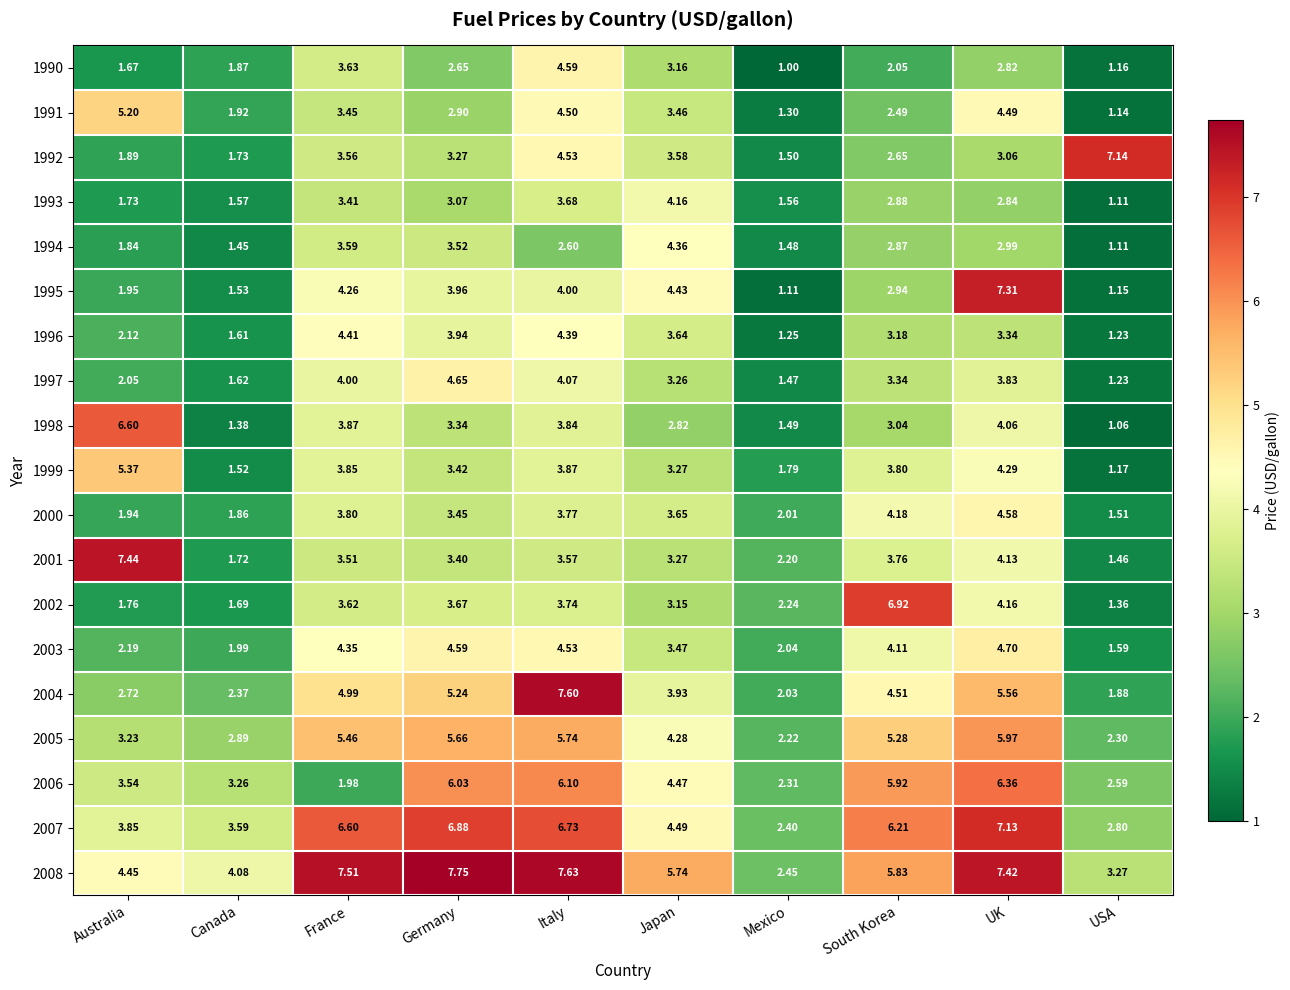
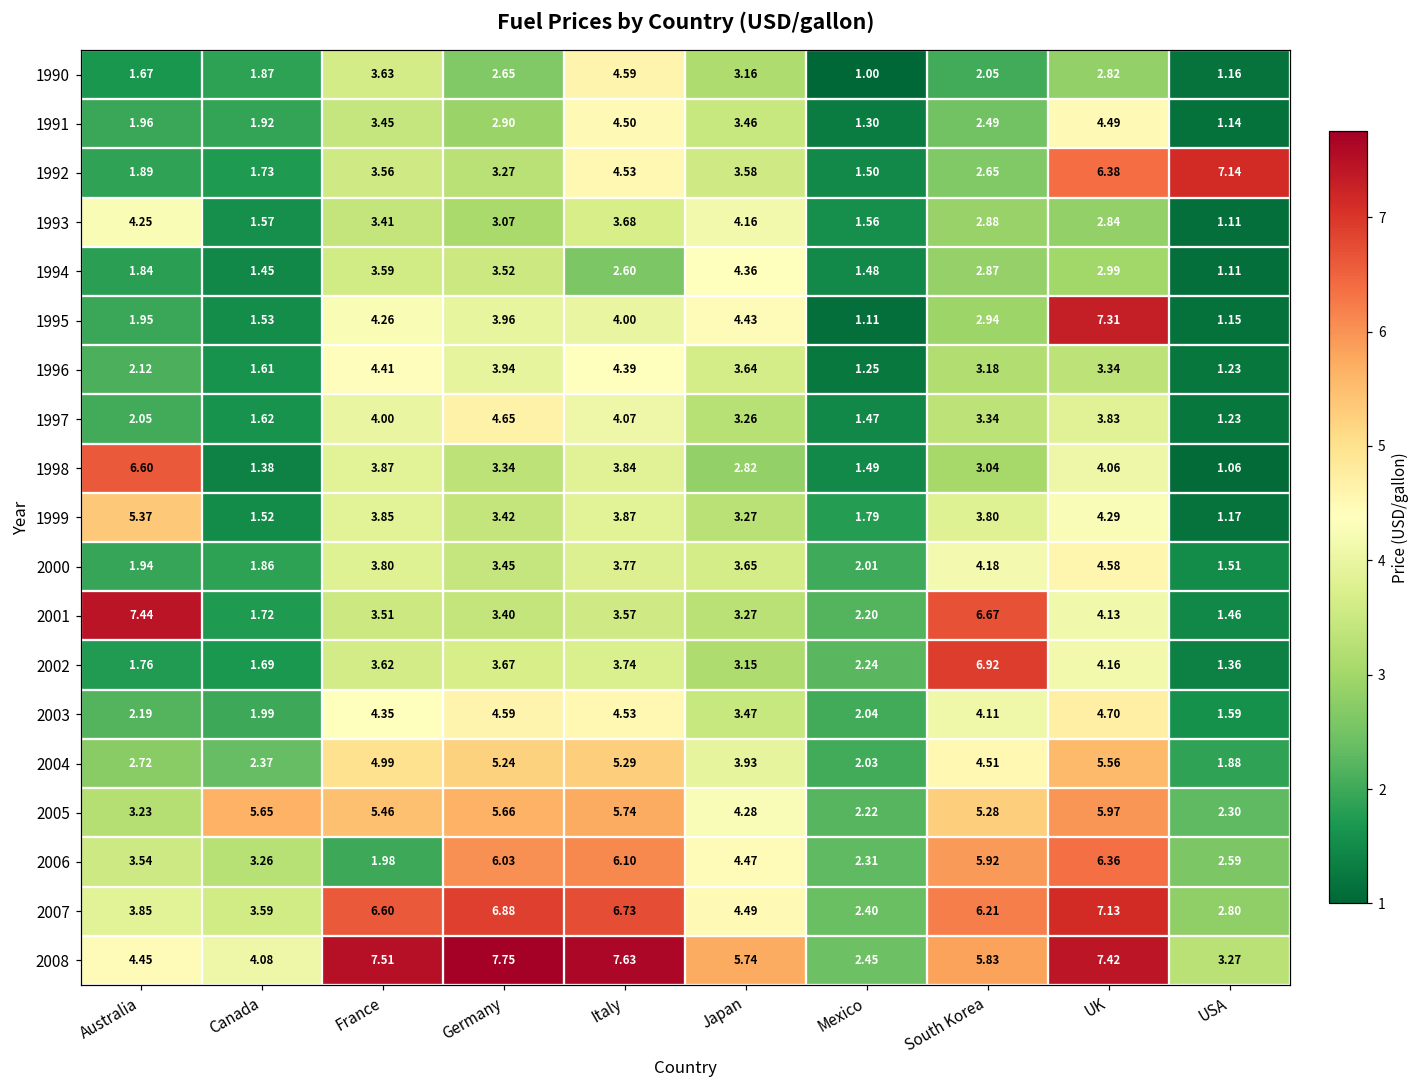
1991, Australia: 5.20 -> 1.96
1992, UK: 3.06 -> 6.38
1993, Australia: 1.73 -> 4.25
2001, South Korea: 3.76 -> 6.67
2004, Italy: 7.60 -> 5.29
2005, Canada: 2.89 -> 5.65
